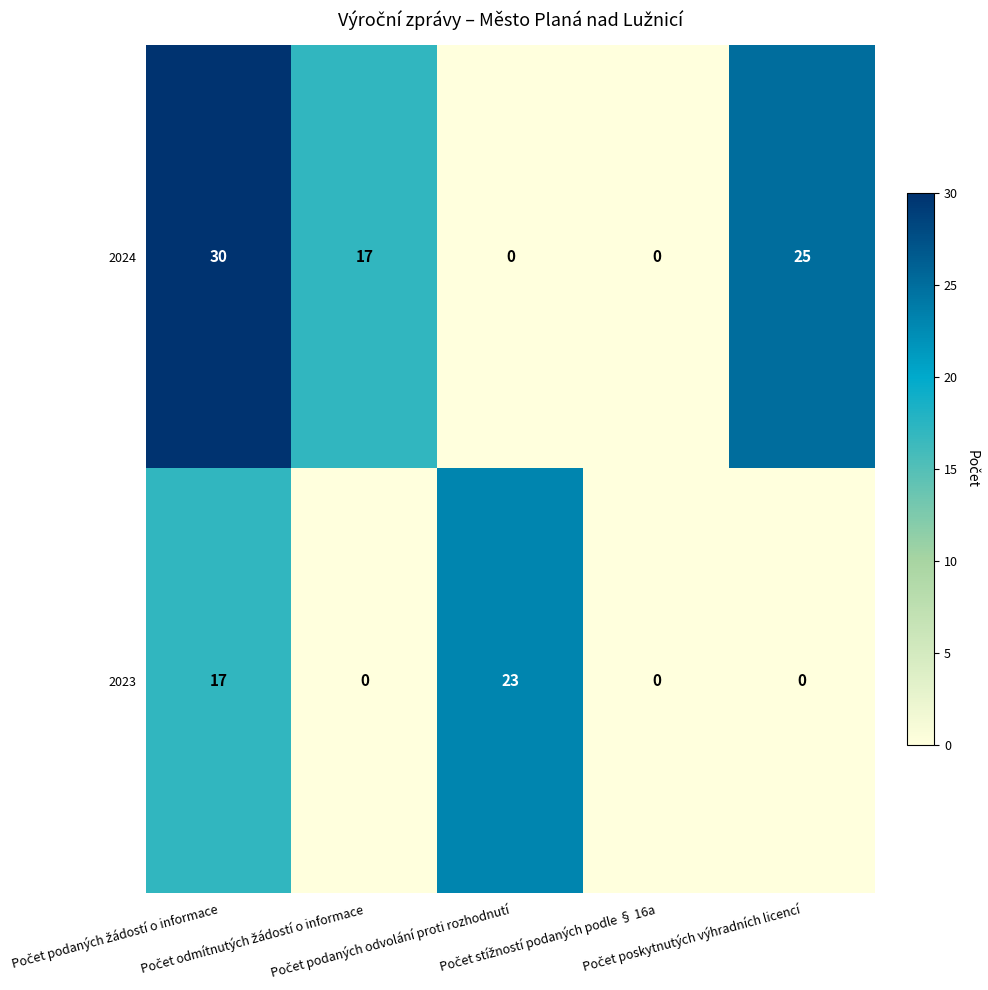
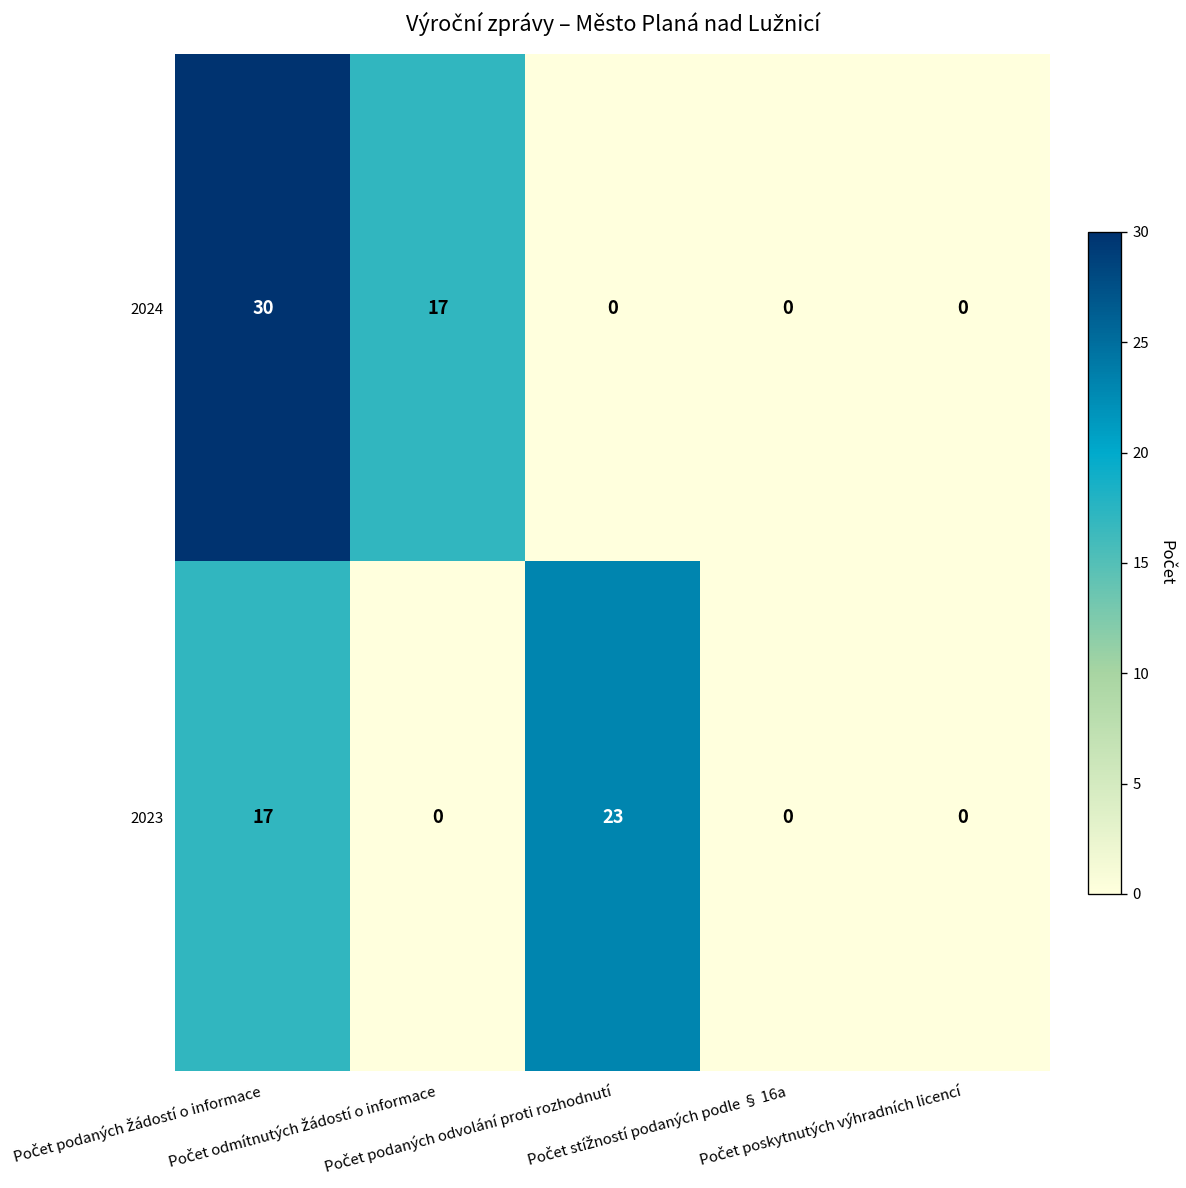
2024, Počet poskytnutých výhradních licencí: 25 -> 0
